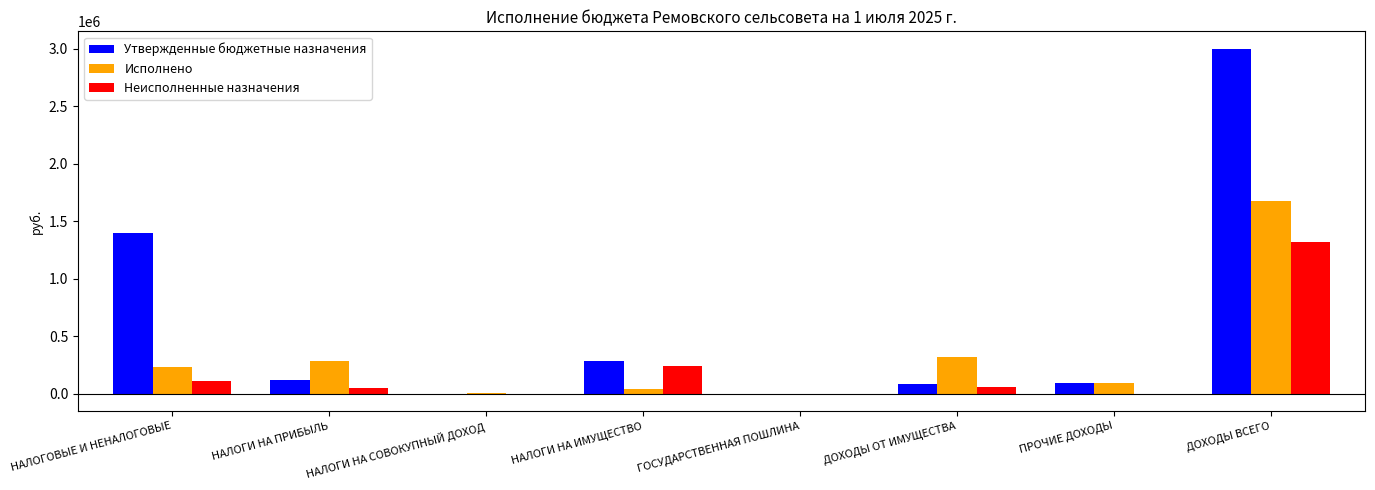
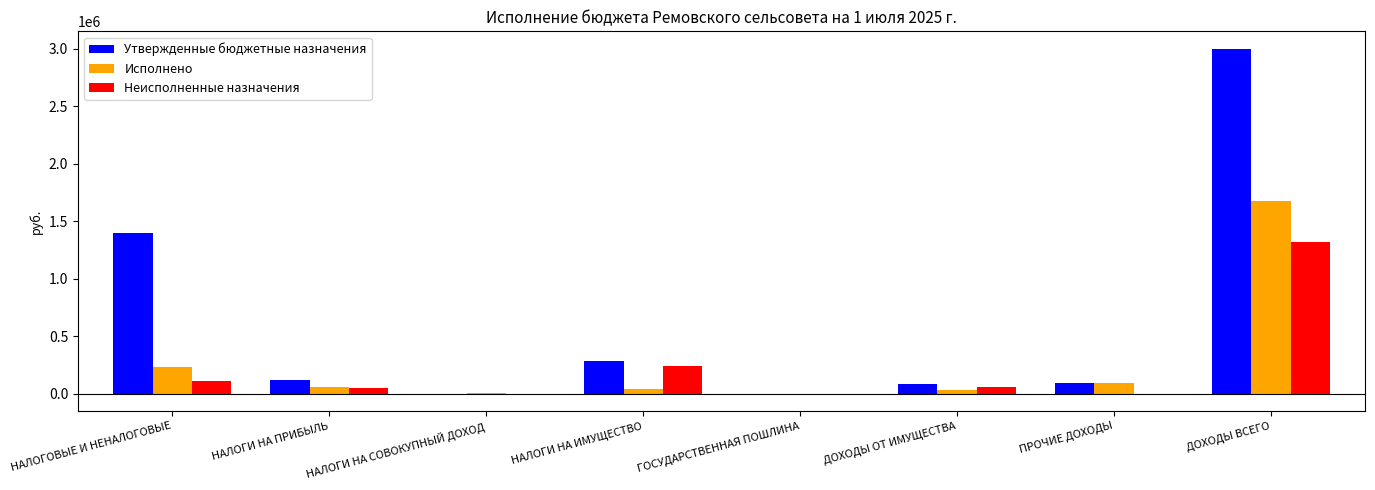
Исполнено, НАЛОГИ НА ПРИБЫЛЬ: 290000 -> 60000
Исполнено, ДОХОДЫ ОТ ИМУЩЕСТВА: 320000 -> 30000
